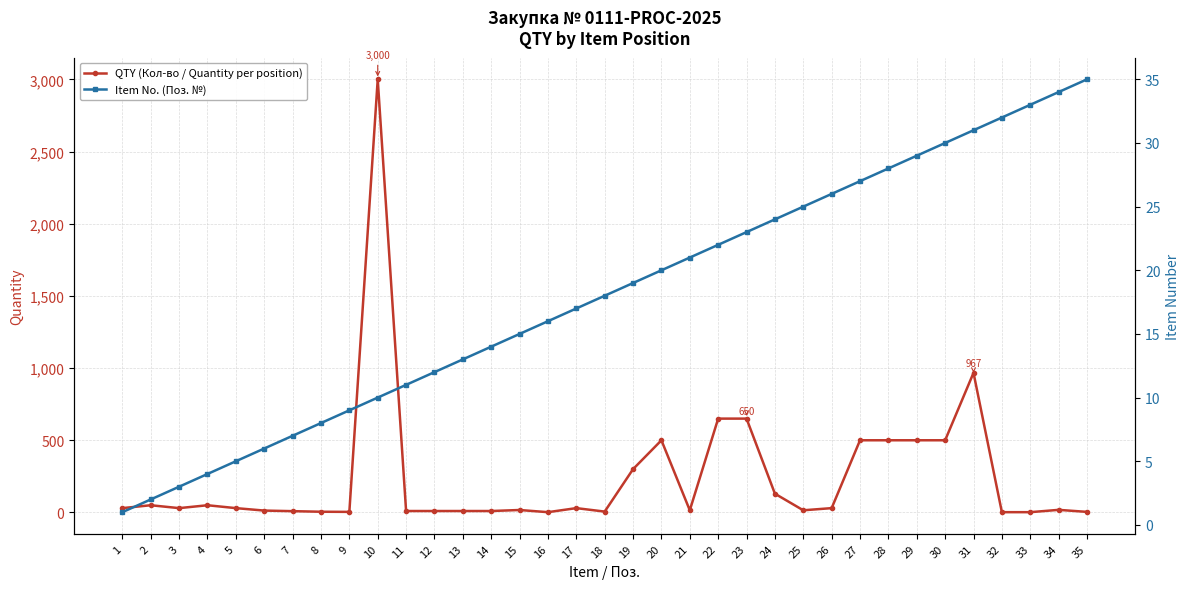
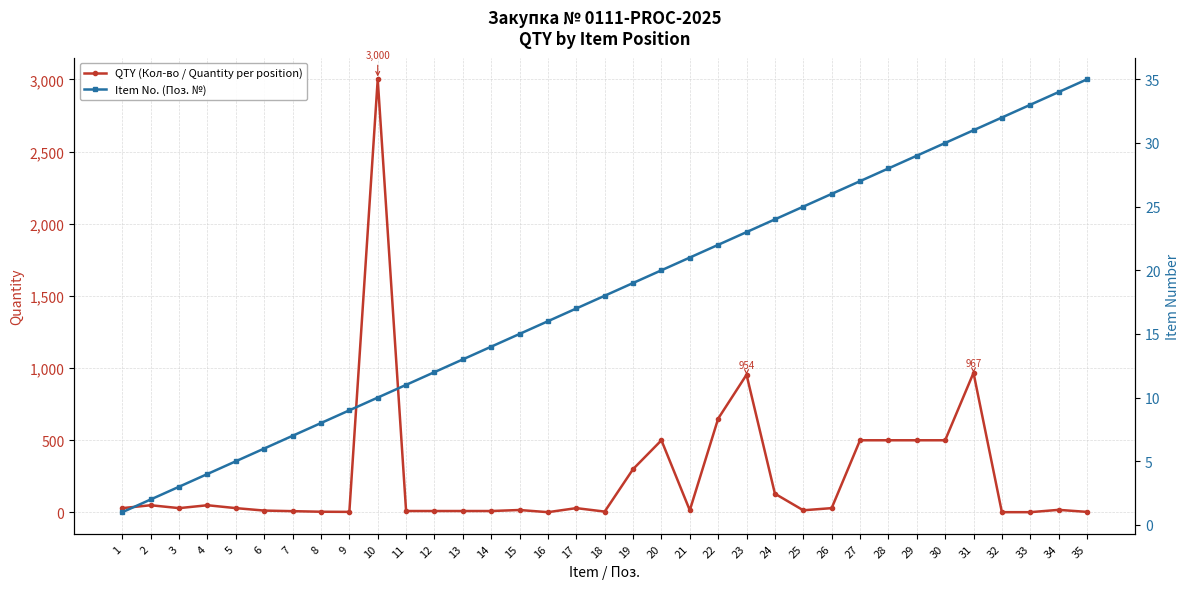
QTY (Кол-во / Quantity per position), 23: 650 -> 954
